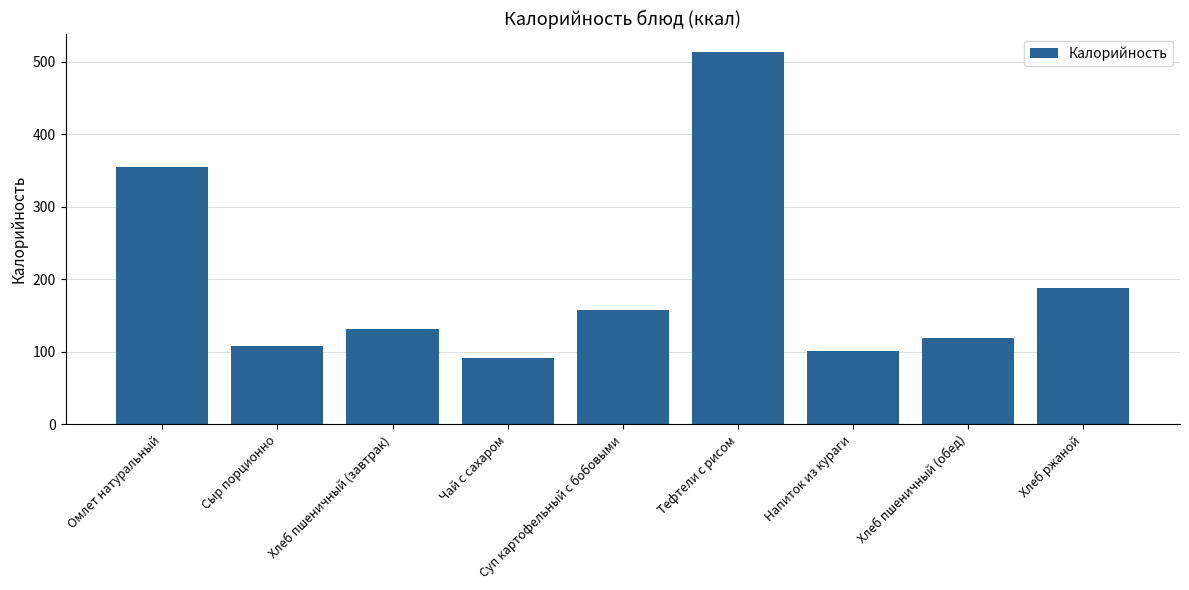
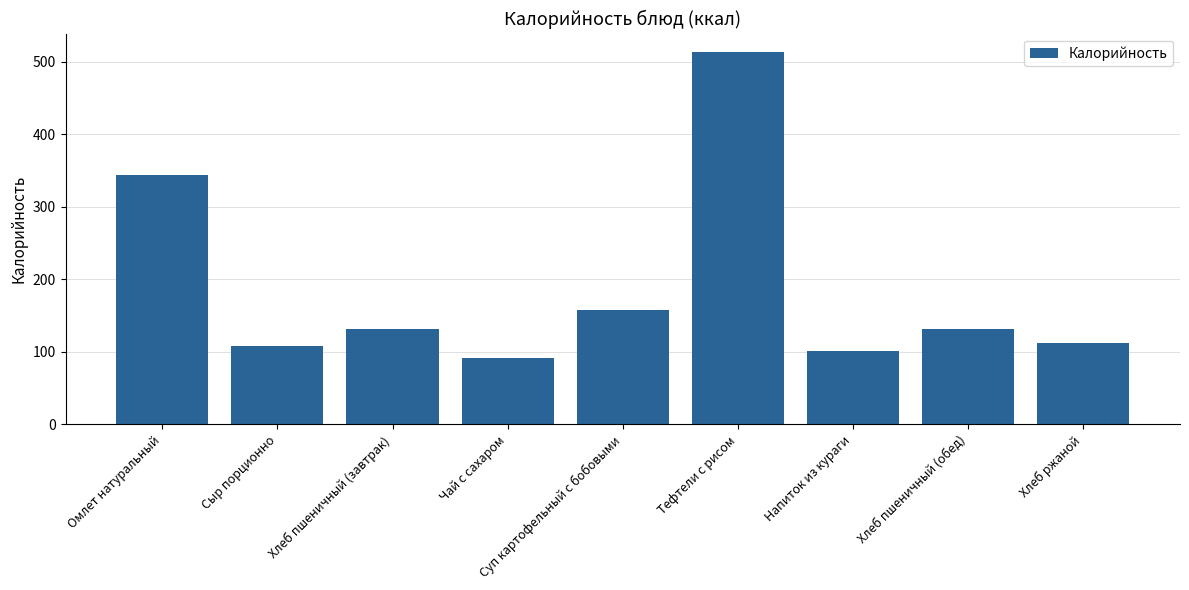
Омлет натуральный: 360 -> 340
Хлеб пшеничный (обед): 120 -> 130
Хлеб ржаной: 190 -> 110
